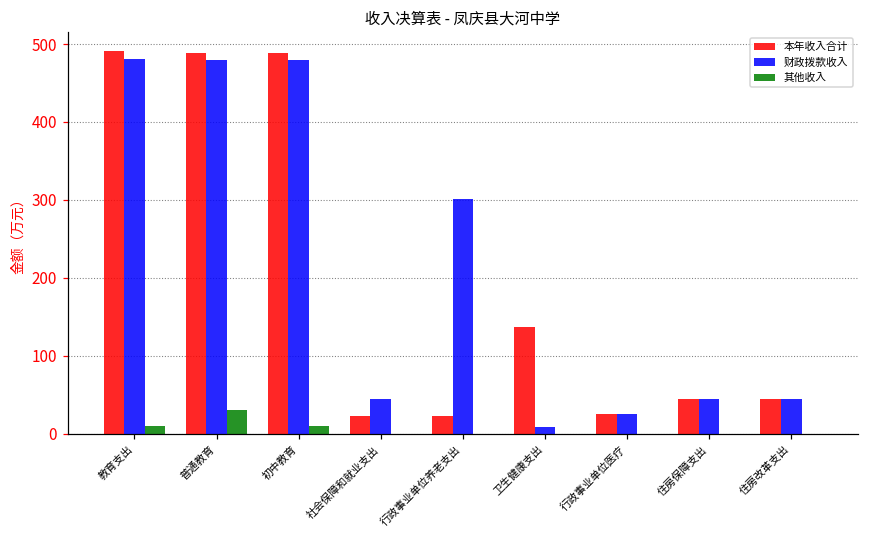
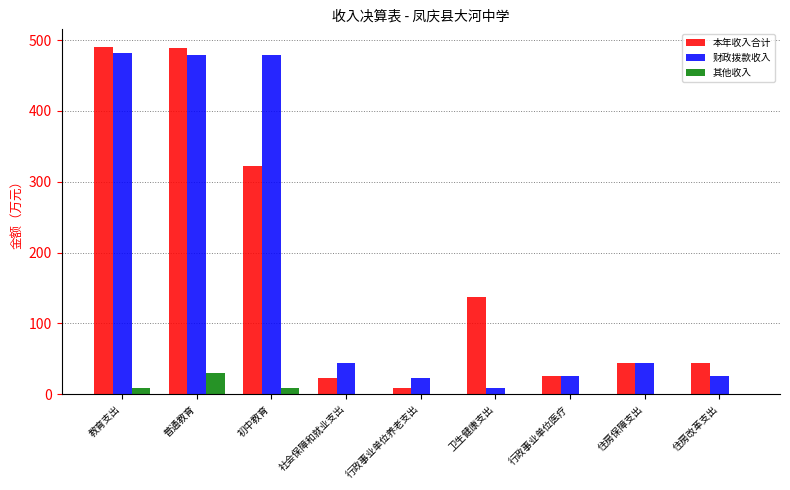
本年收入合计, 初中教育: 490 -> 320
本年收入合计, 行政事业单位养老支出: 20 -> 10
财政拨款收入, 行政事业单位养老支出: 300 -> 20
财政拨款收入, 住房改革支出: 40 -> 30
